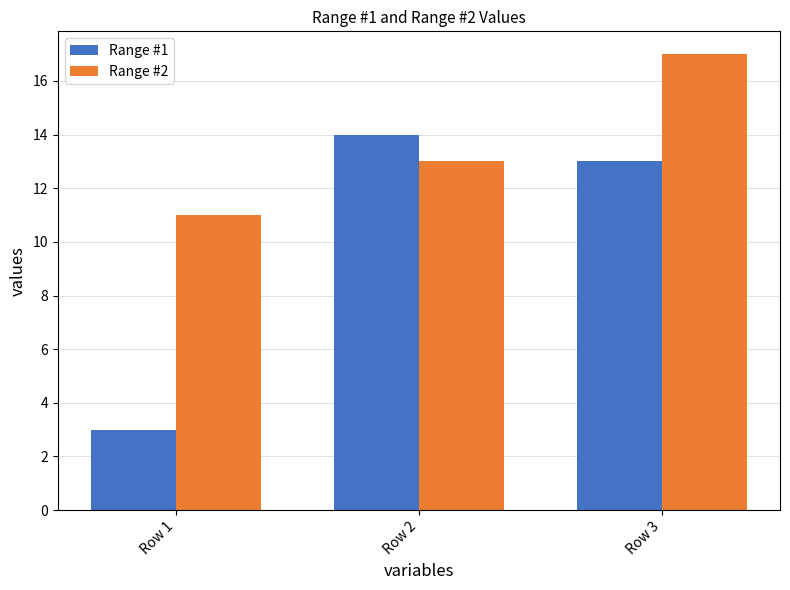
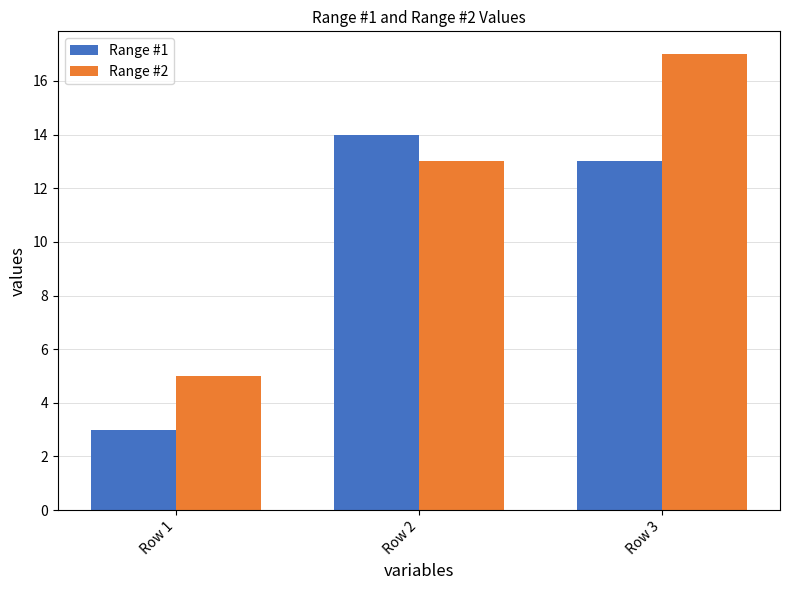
Range #2, Row 1: 11 -> 5
